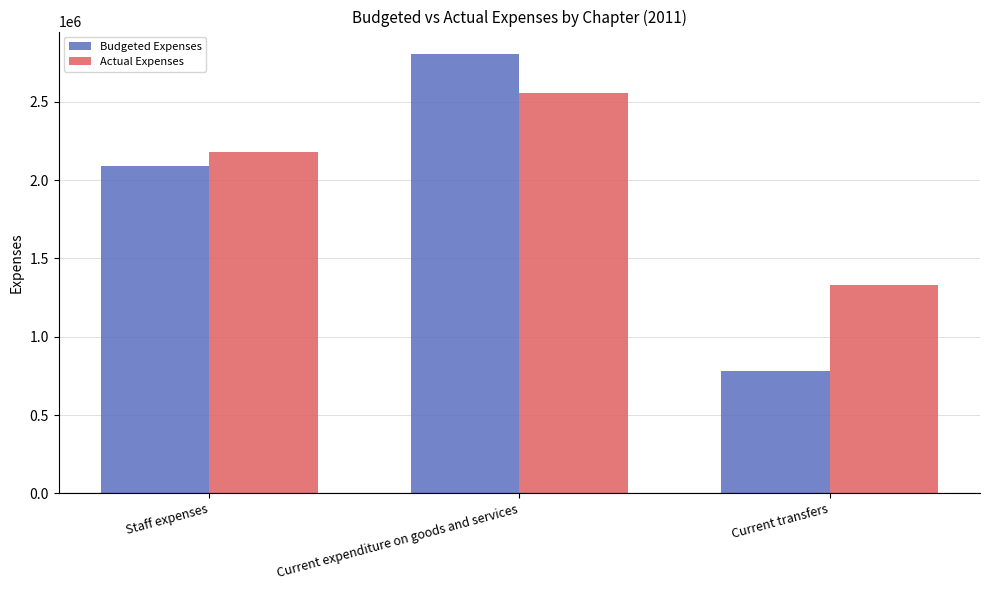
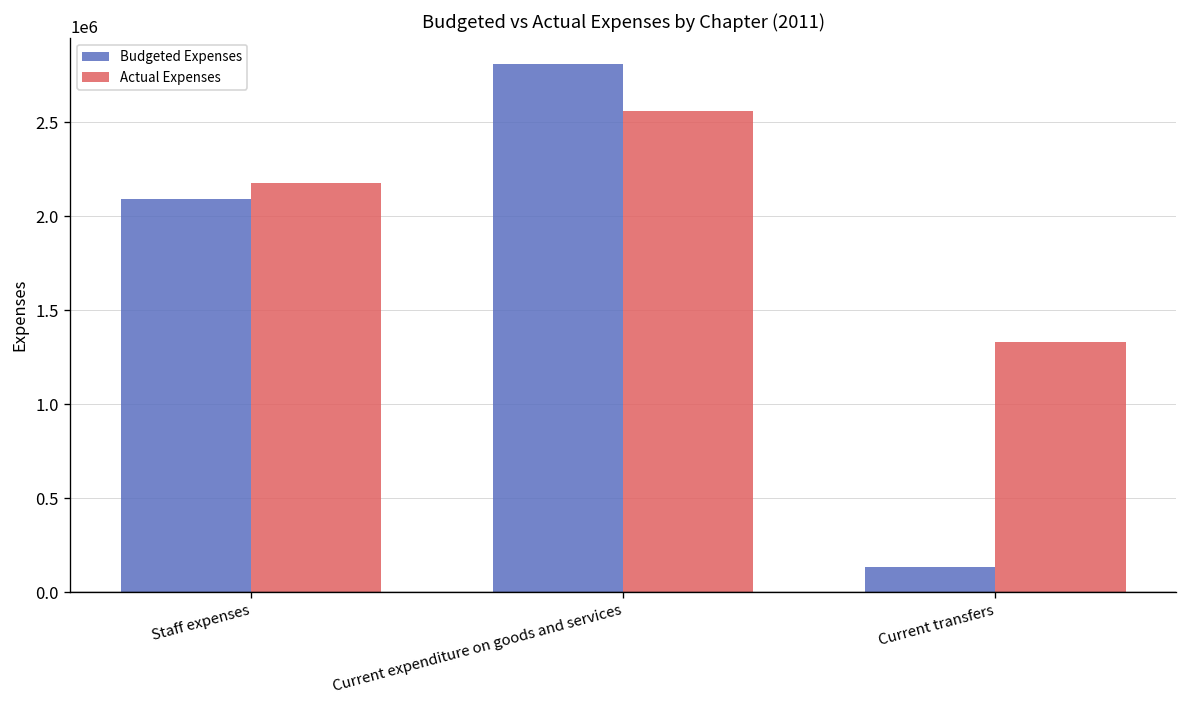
Budgeted Expenses, Current transfers: 780000 -> 130000
